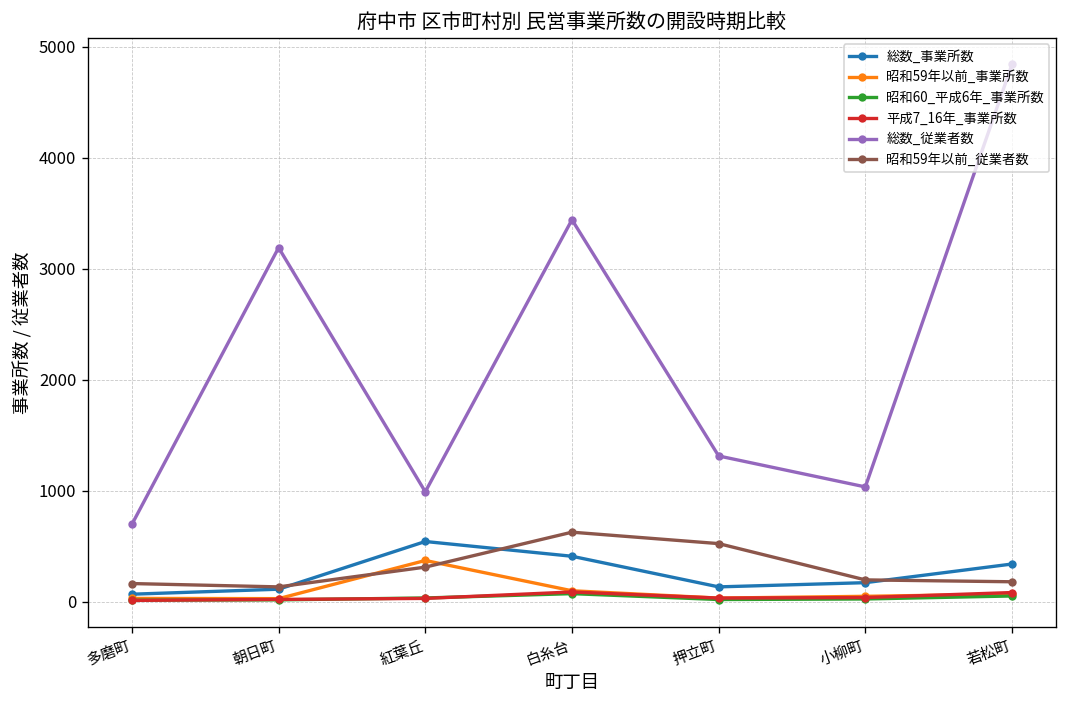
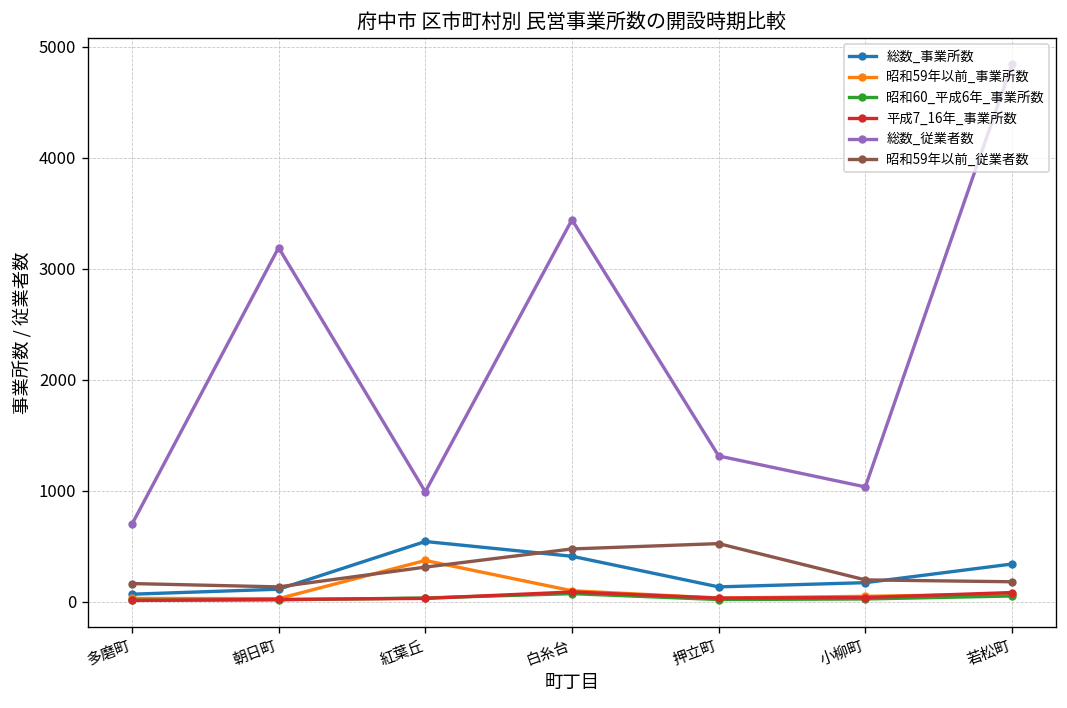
昭和59年以前_従業者数, 白糸台: 600 -> 500
